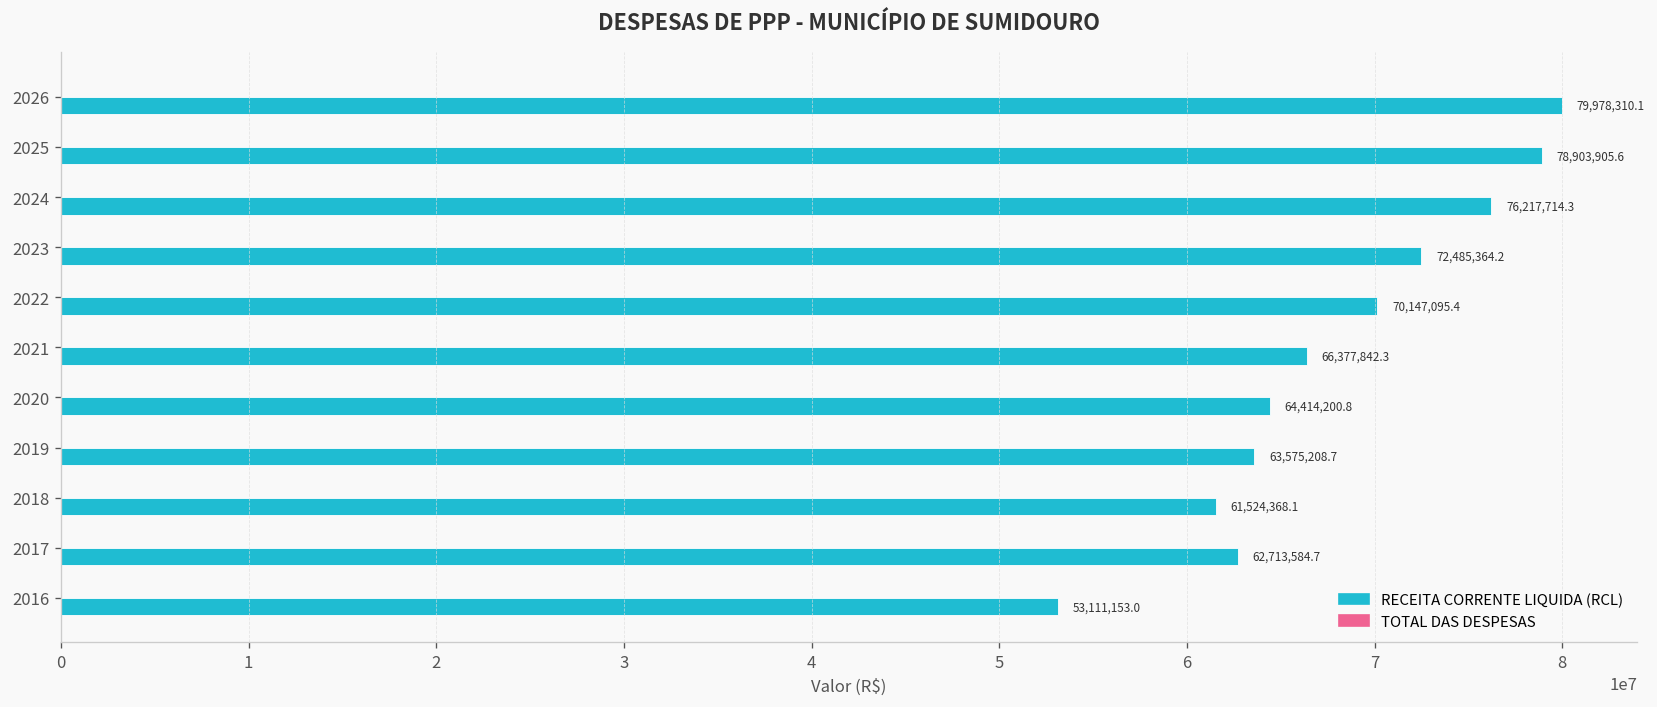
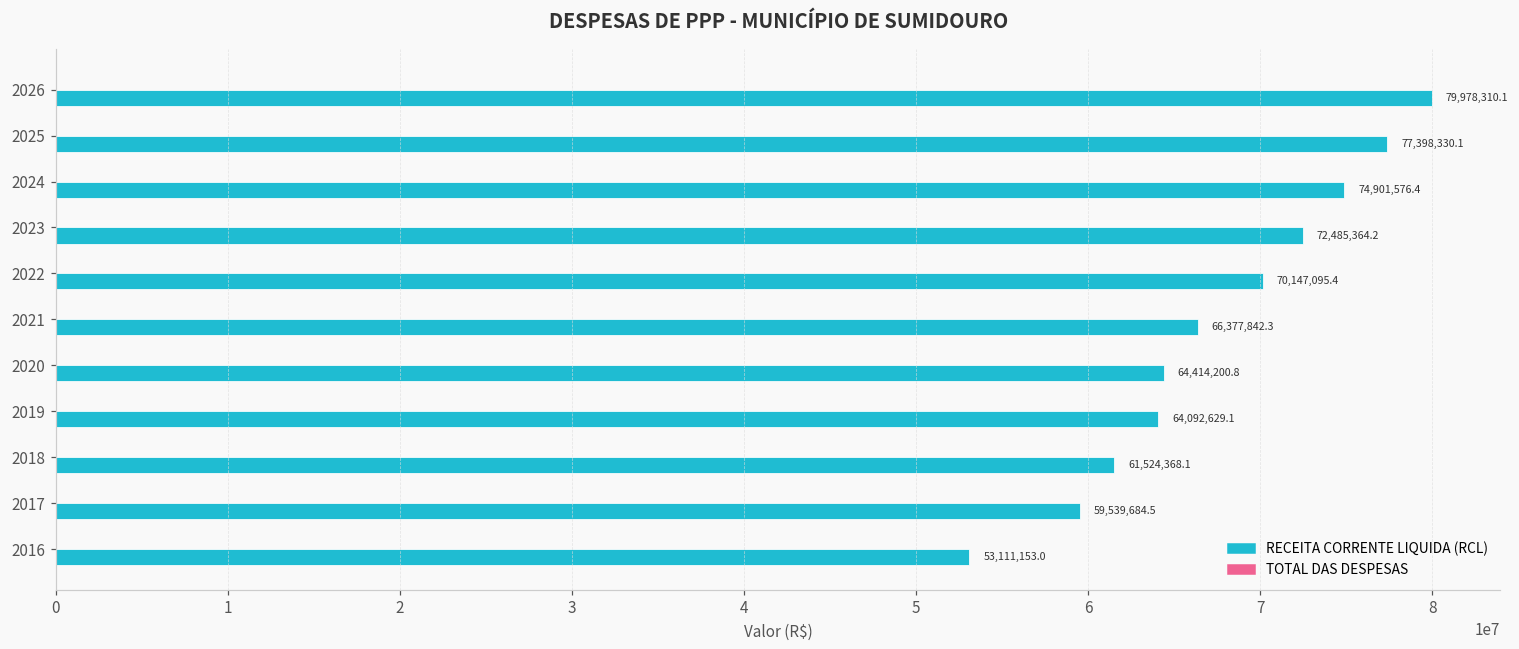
RECEITA CORRENTE LIQUIDA (RCL), 2025: 78,903,905.6 -> 77,398,330.1
RECEITA CORRENTE LIQUIDA (RCL), 2024: 76,217,714.3 -> 74,901,576.4
RECEITA CORRENTE LIQUIDA (RCL), 2019: 63,575,208.7 -> 64,092,629.1
RECEITA CORRENTE LIQUIDA (RCL), 2017: 62,713,584.7 -> 59,539,684.5
